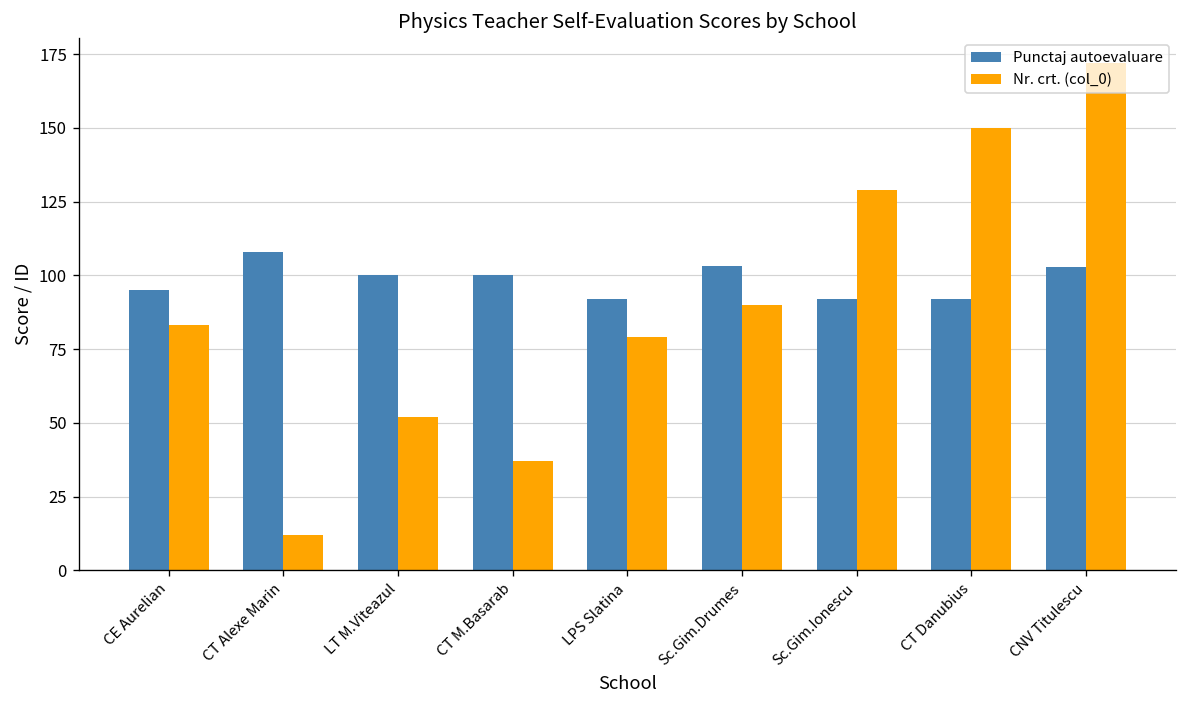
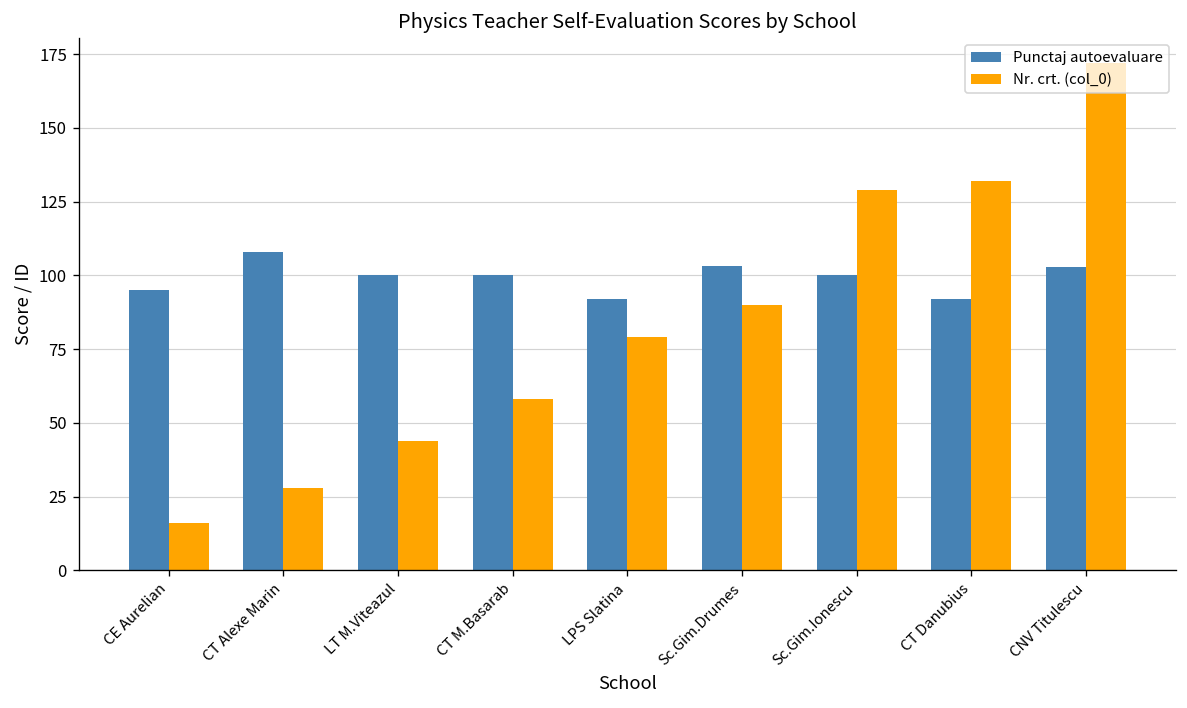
Nr. crt. (col_0), CE Aurelian: 83 -> 16
Nr. crt. (col_0), CT Alexe Marin: 12 -> 28
Nr. crt. (col_0), LT M.Viteazul: 52 -> 44
Nr. crt. (col_0), CT M.Basarab: 37 -> 58
Punctaj autoevaluare, Sc.Gim.Ionescu: 92 -> 100
Nr. crt. (col_0), CT Danubius: 150 -> 132
